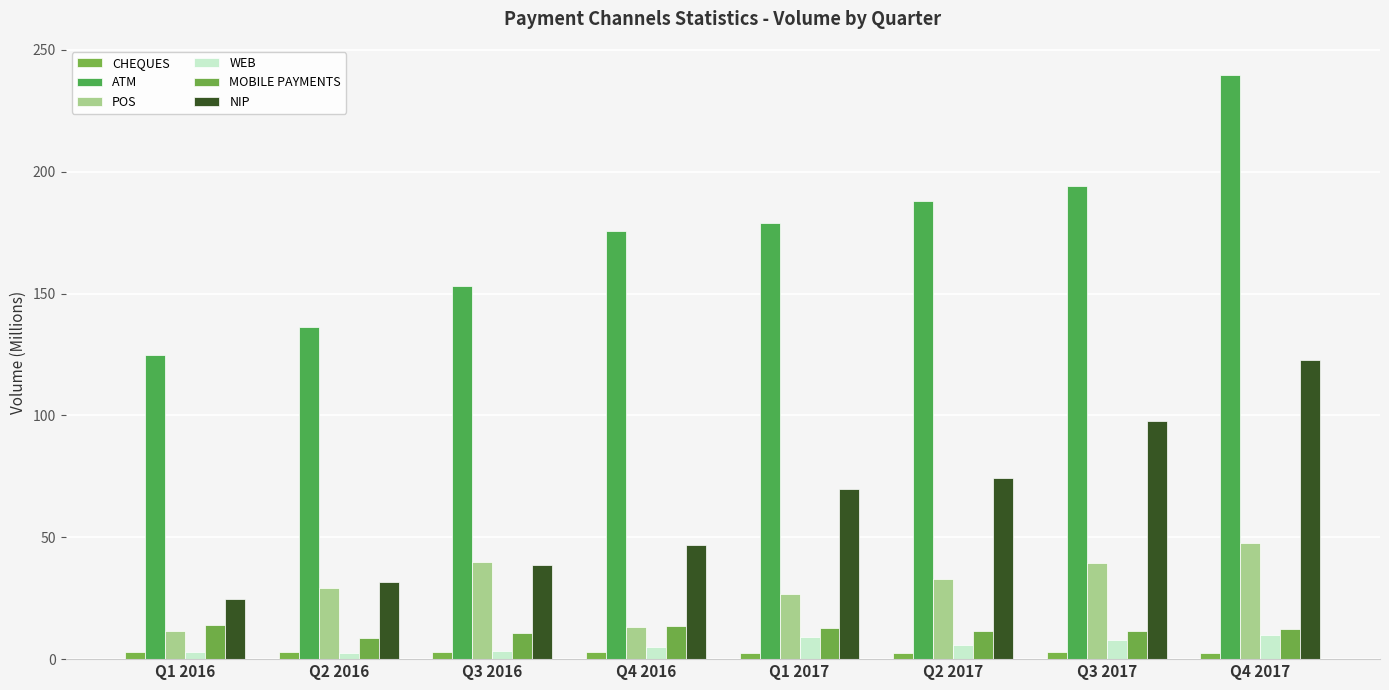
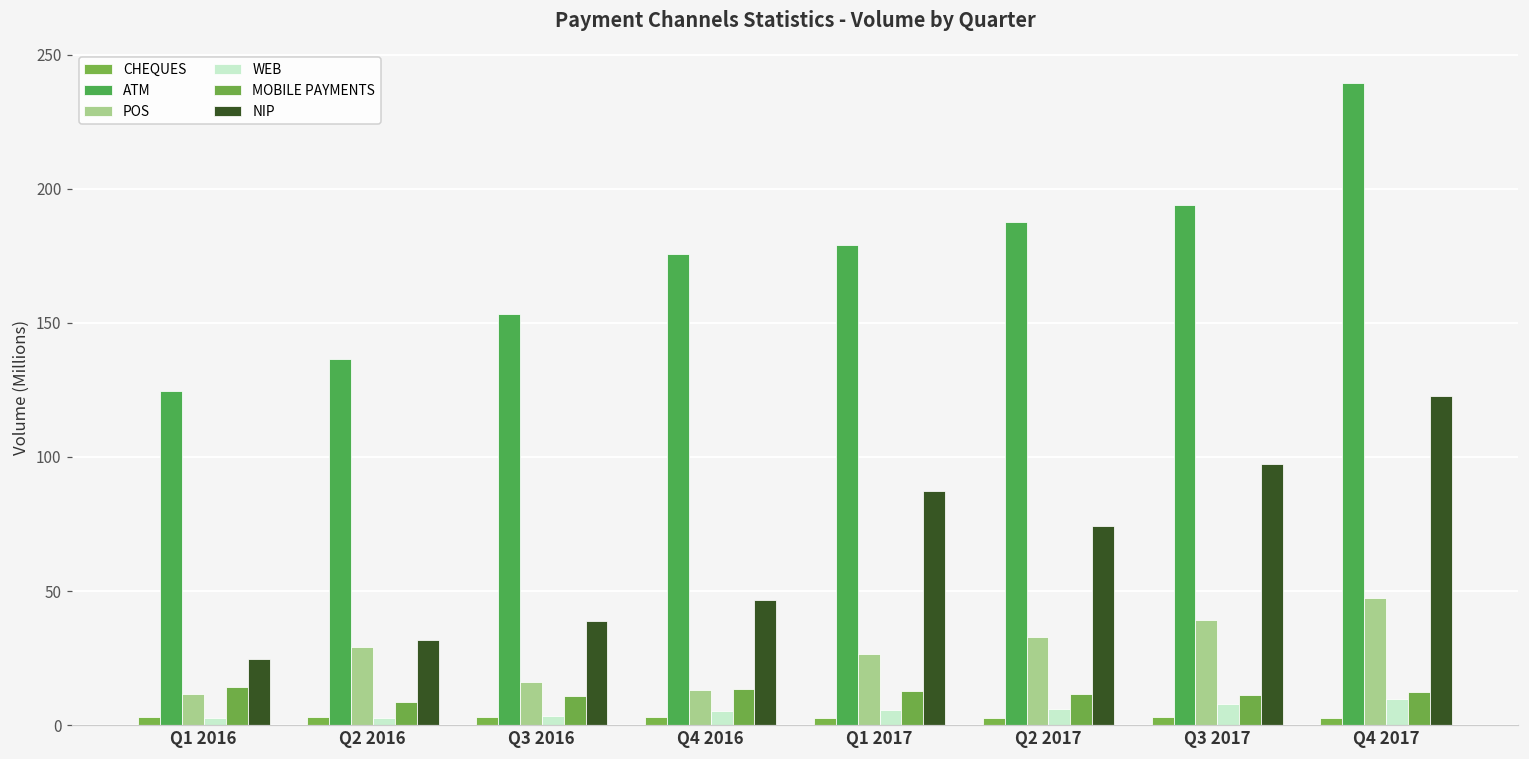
POS, Q3 2016: 40 -> 16
WEB, Q1 2017: 9 -> 6
NIP, Q1 2017: 70 -> 87
